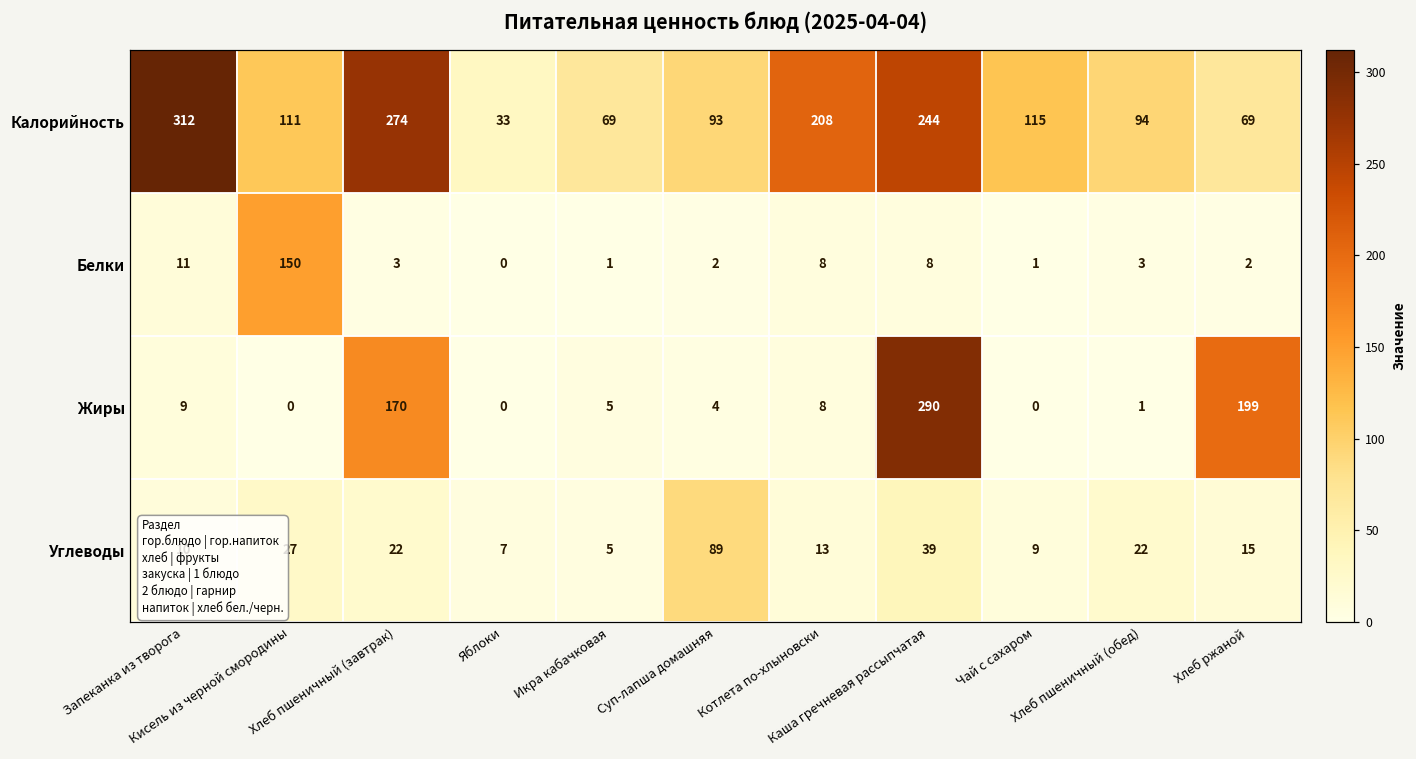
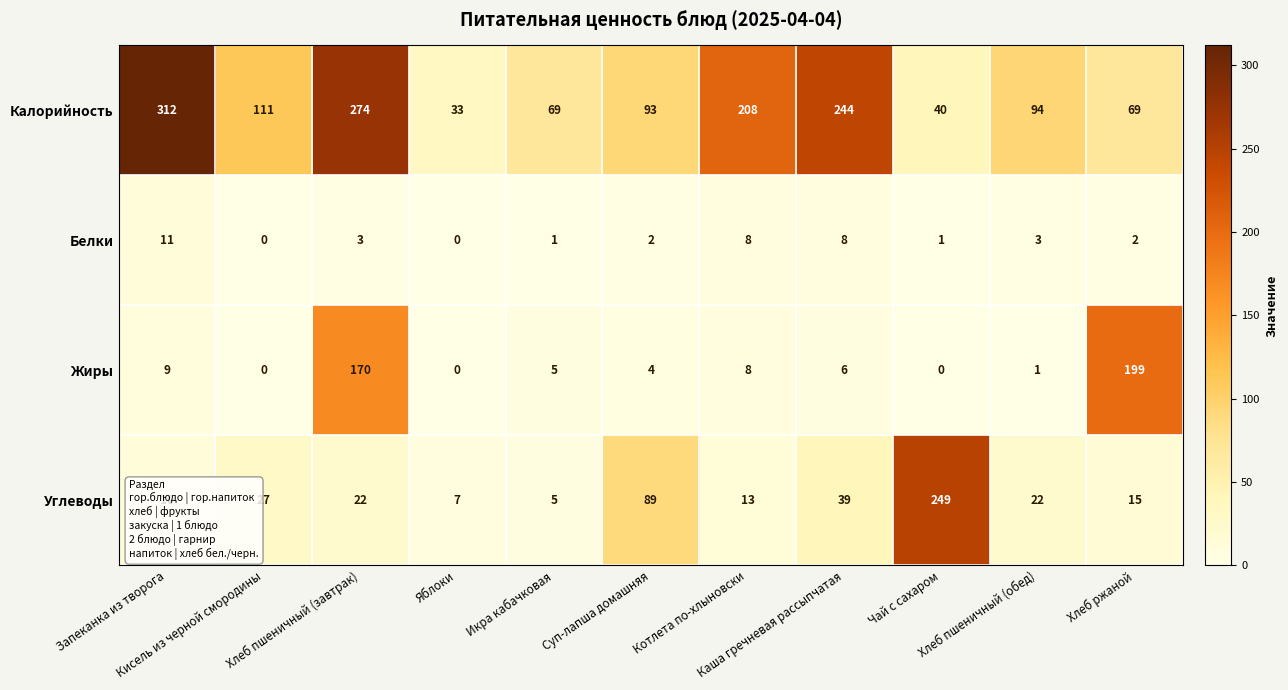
Калорийность, Чай с сахаром: 115 -> 40
Белки, Кисель из черной смородины: 150 -> 0
Жиры, Каша гречневая рассыпчатая: 290 -> 6
Углеводы, Чай с сахаром: 9 -> 249
